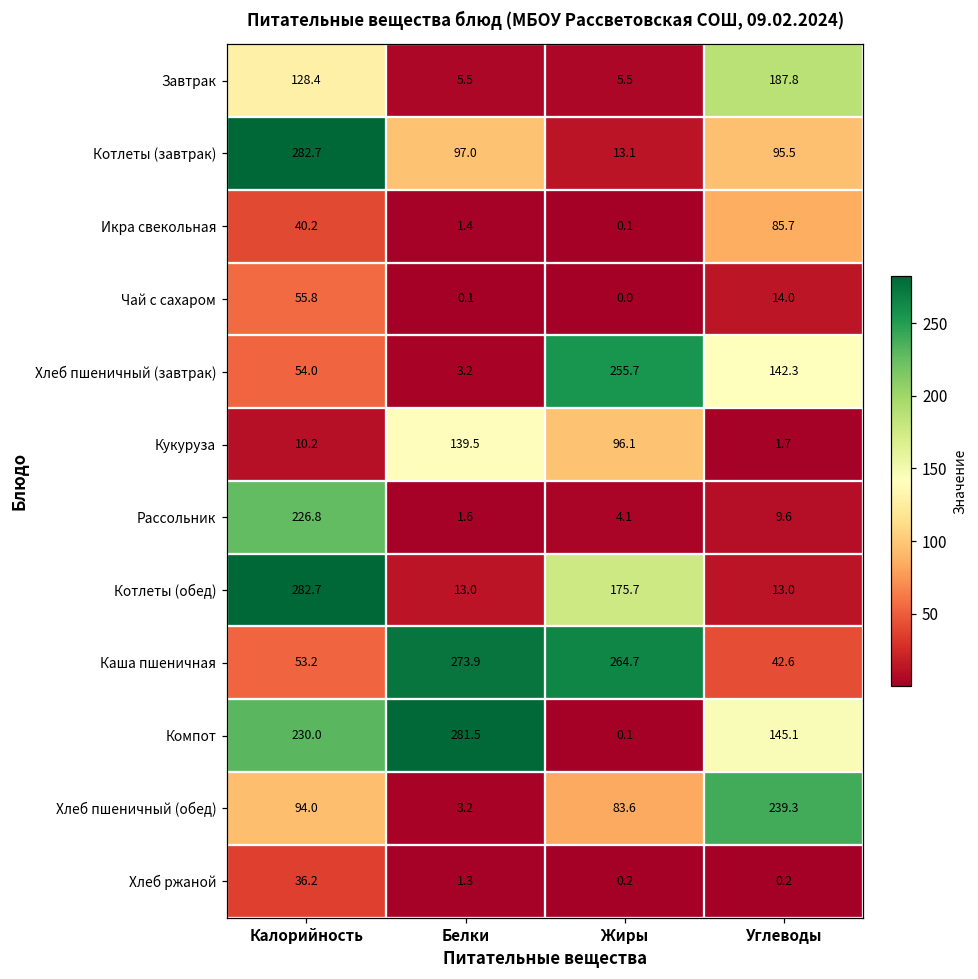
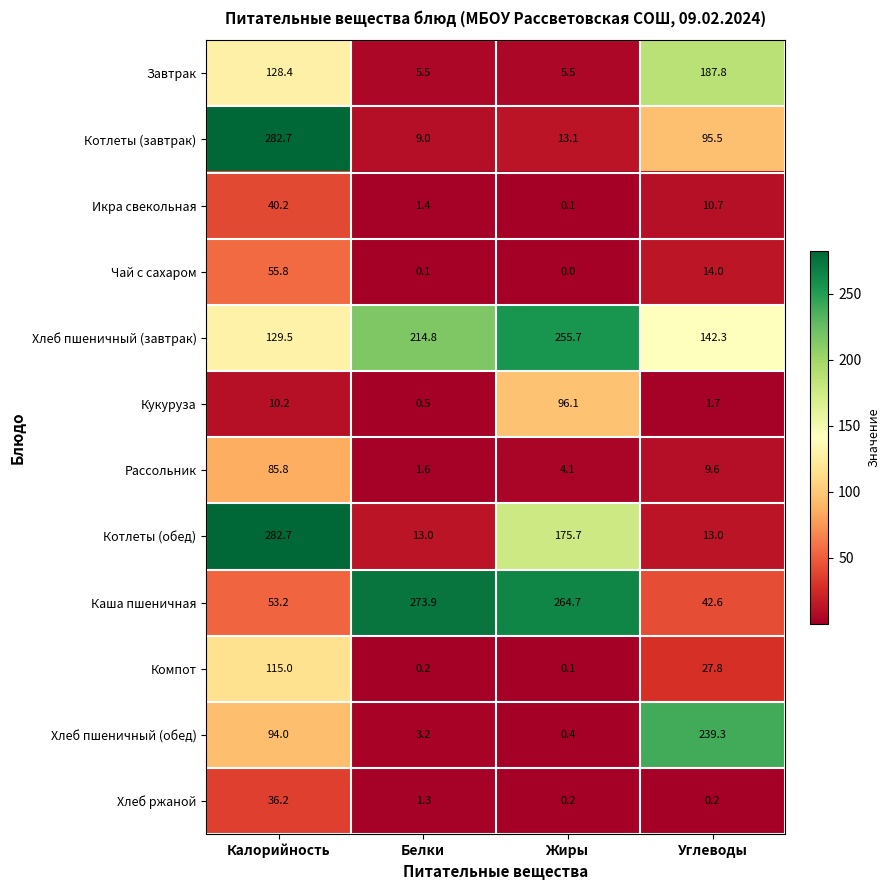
Котлеты (завтрак), Белки: 97.0 -> 9.0
Икра свекольная, Углеводы: 85.7 -> 10.7
Хлеб пшеничный (завтрак), Калорийность: 54.0 -> 129.5
Хлеб пшеничный (завтрак), Белки: 3.2 -> 214.8
Кукуруза, Белки: 139.5 -> 0.5
Рассольник, Калорийность: 226.8 -> 85.8
Компот, Калорийность: 230.0 -> 115.0
Компот, Белки: 281.5 -> 0.2
Компот, Углеводы: 145.1 -> 27.8
Хлеб пшеничный (обед), Жиры: 83.6 -> 0.4
